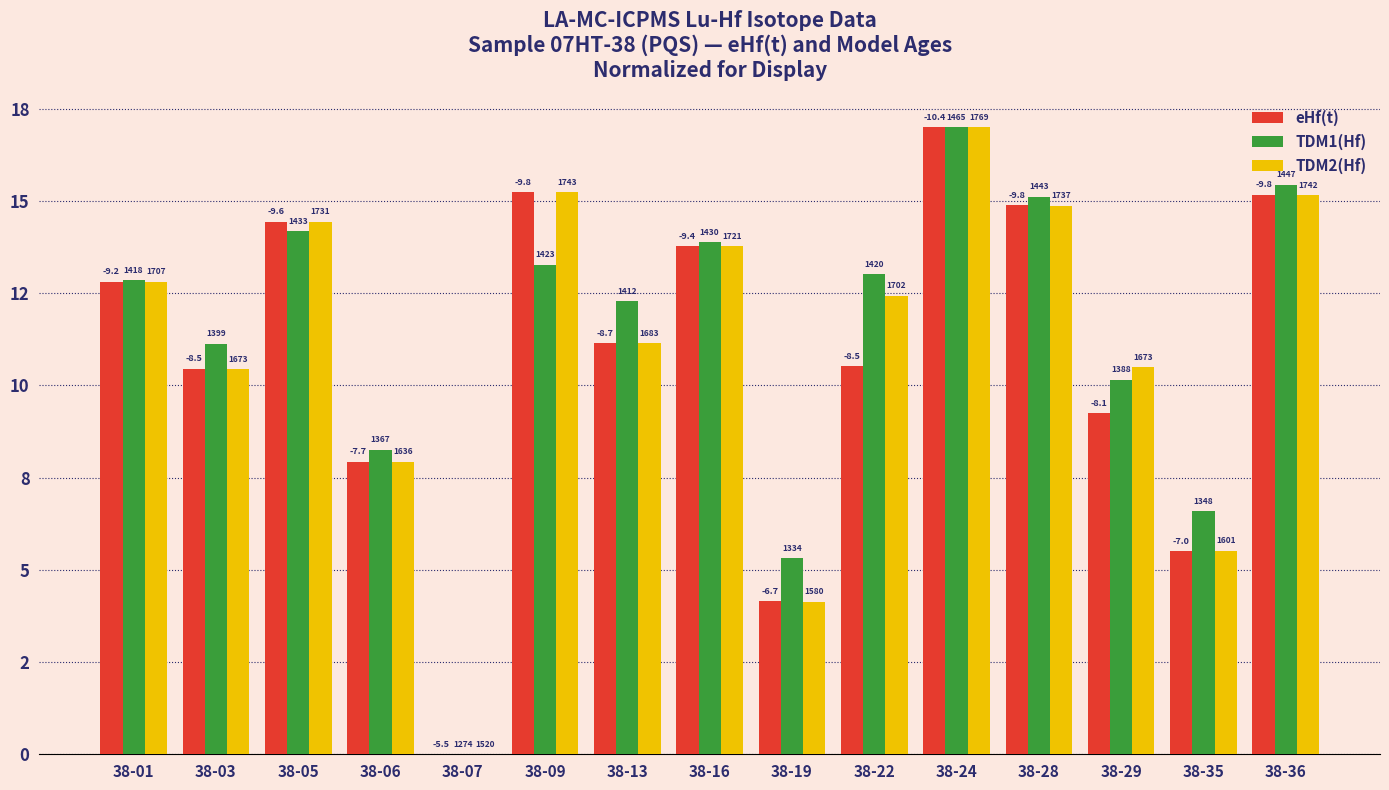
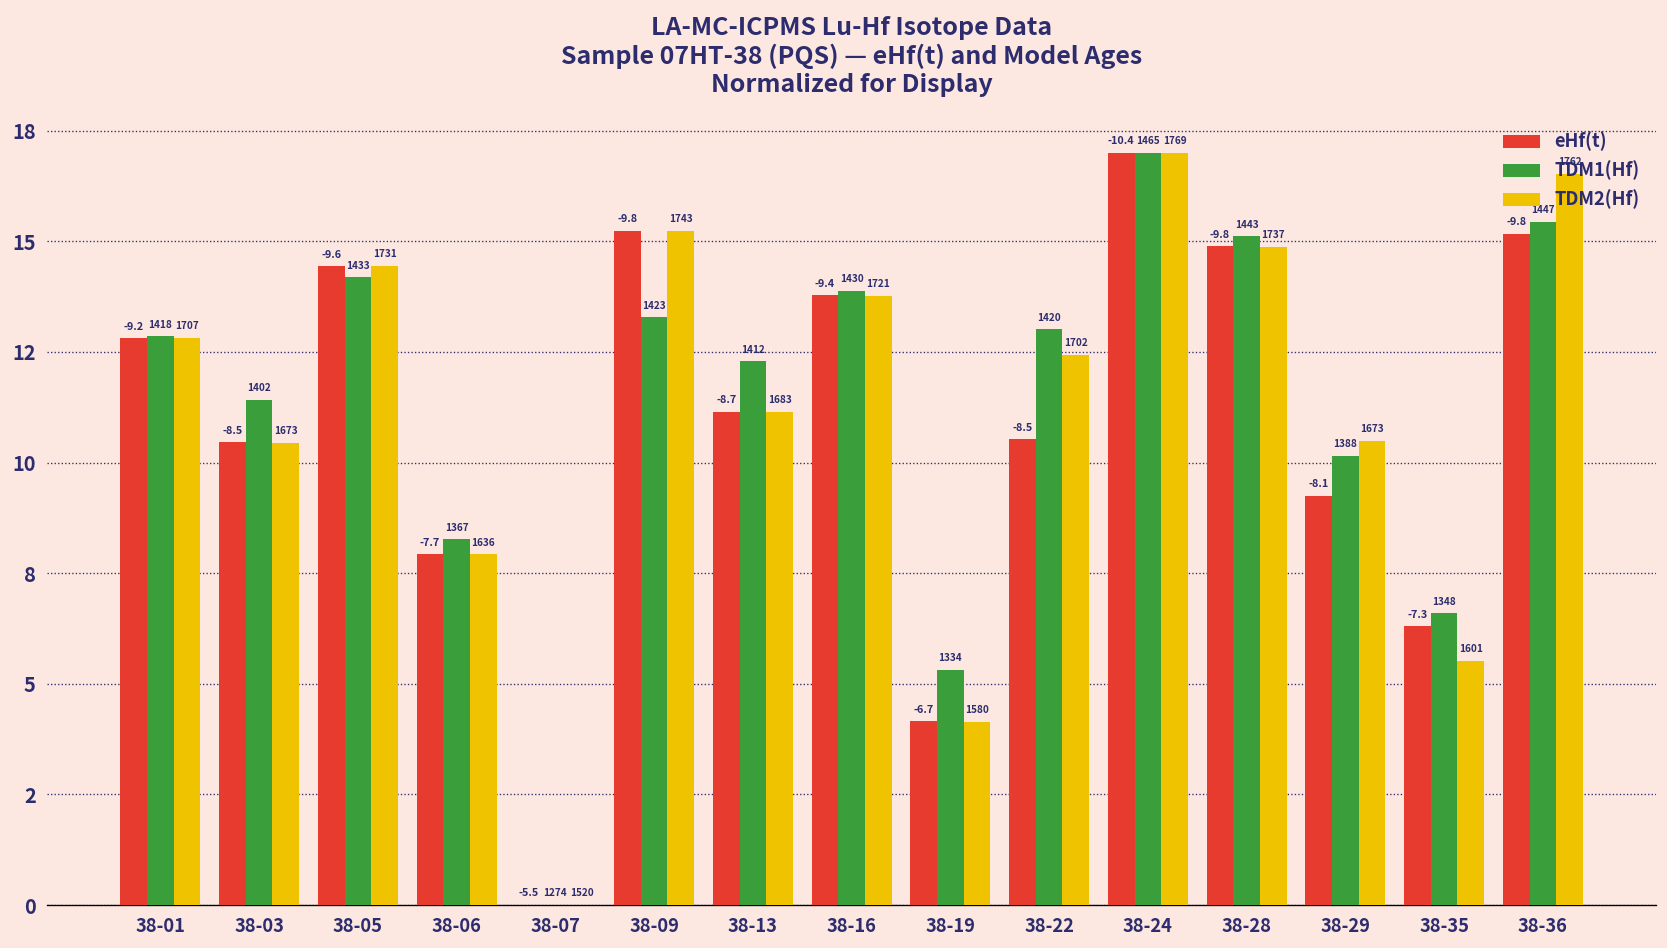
TDM1(Hf), 38-03: 1399 -> 1402
eHf(t), 38-35: -7.0 -> -7.3
TDM2(Hf), 38-36: 1742 -> 1762
